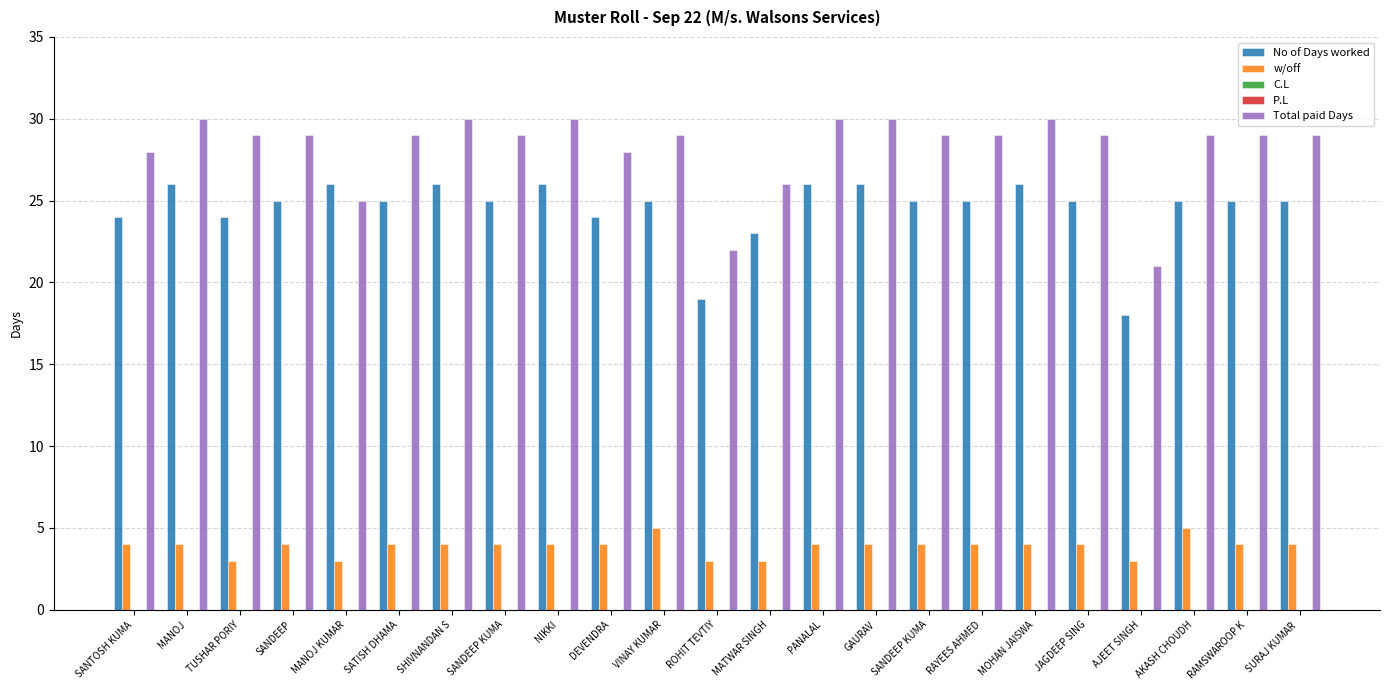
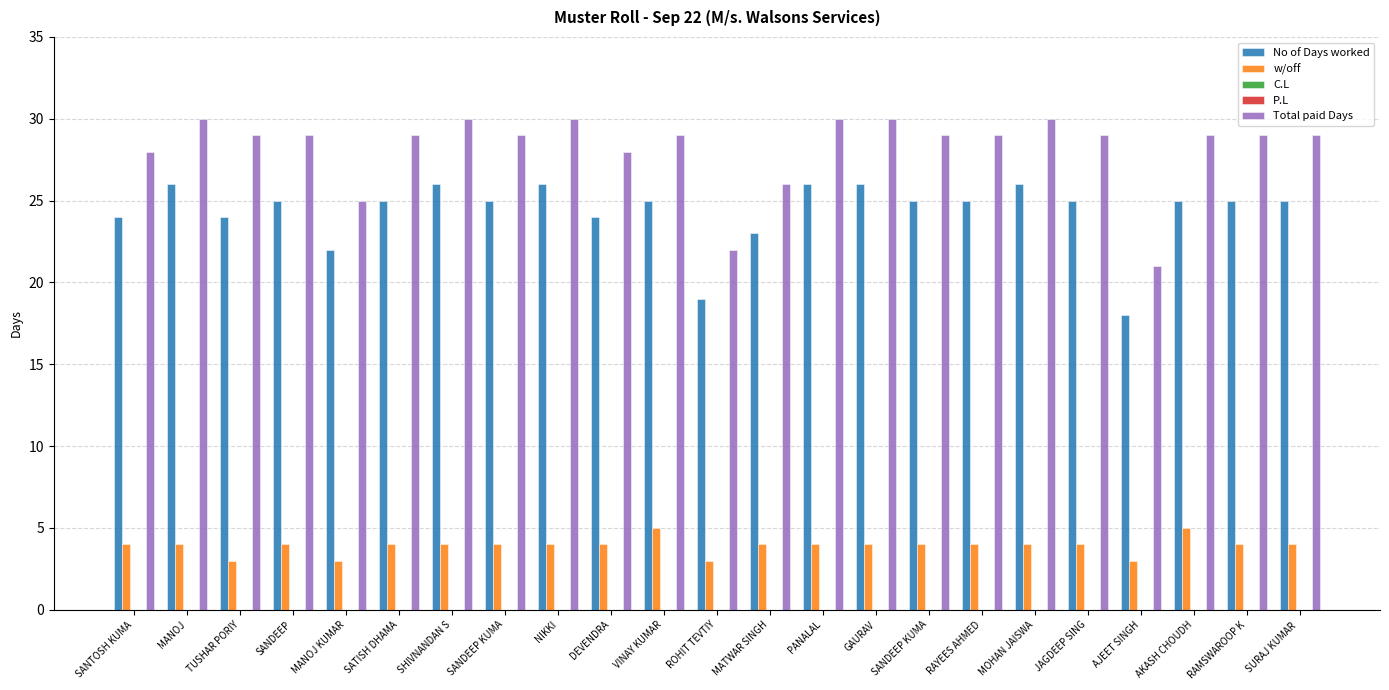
No of Days worked, MANOJ KUMAR: 26 -> 22
w/off, MATWAR SINGH: 3 -> 4
